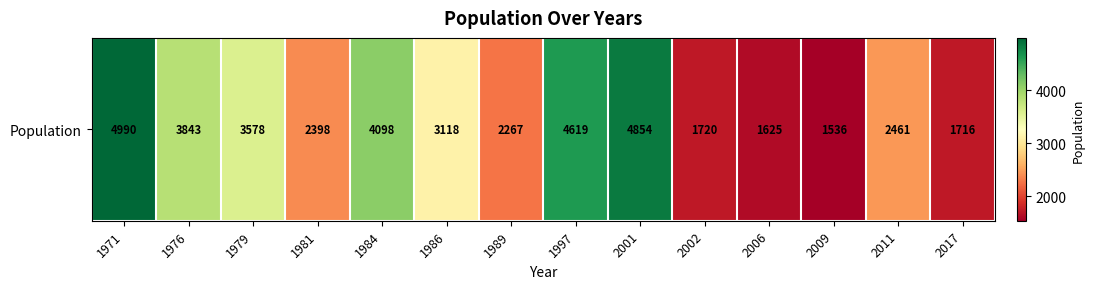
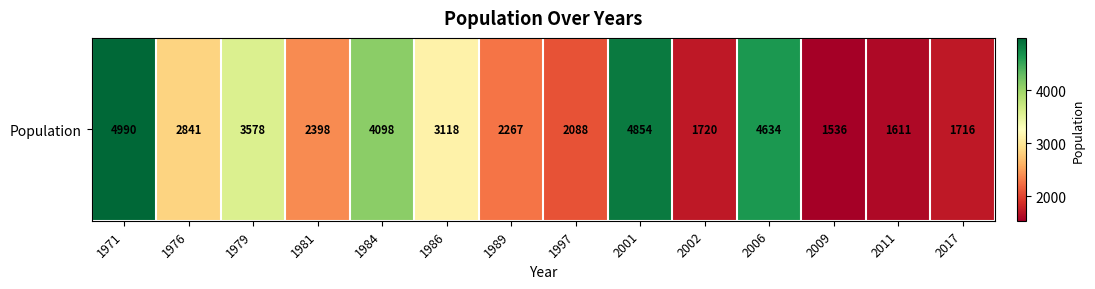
Population, 1976: 3843 -> 2841
Population, 1997: 4619 -> 2088
Population, 2006: 1625 -> 4634
Population, 2011: 2461 -> 1611
